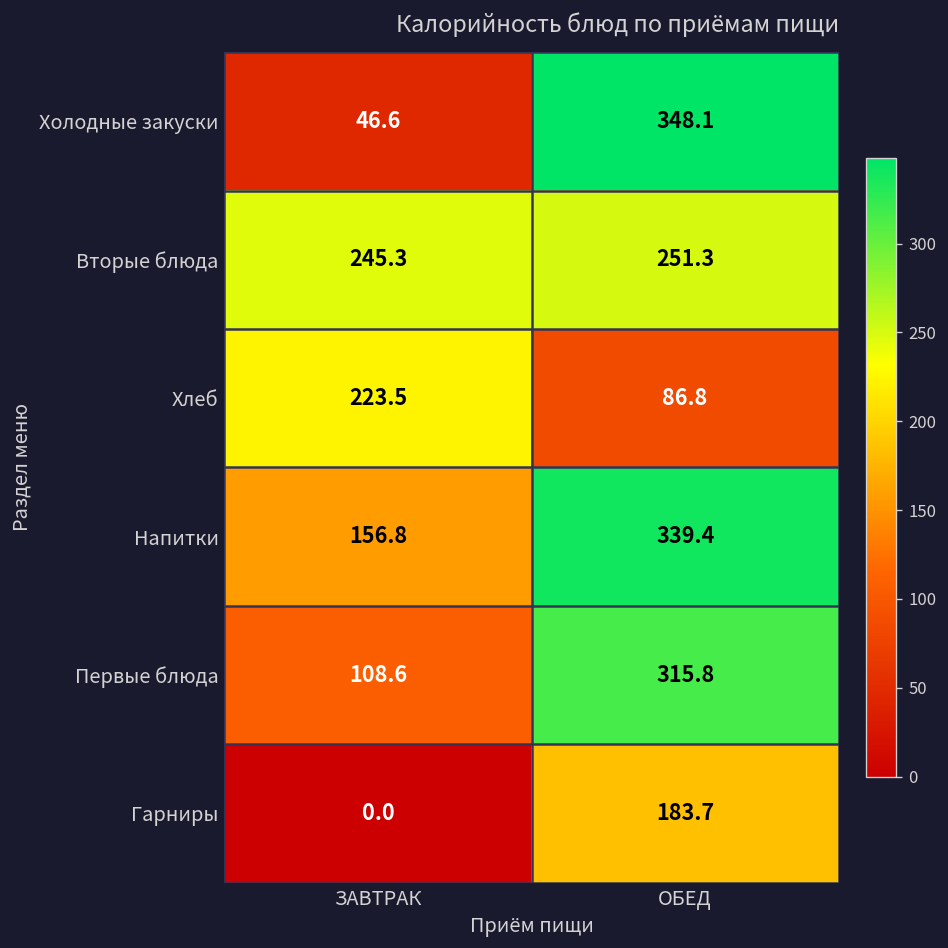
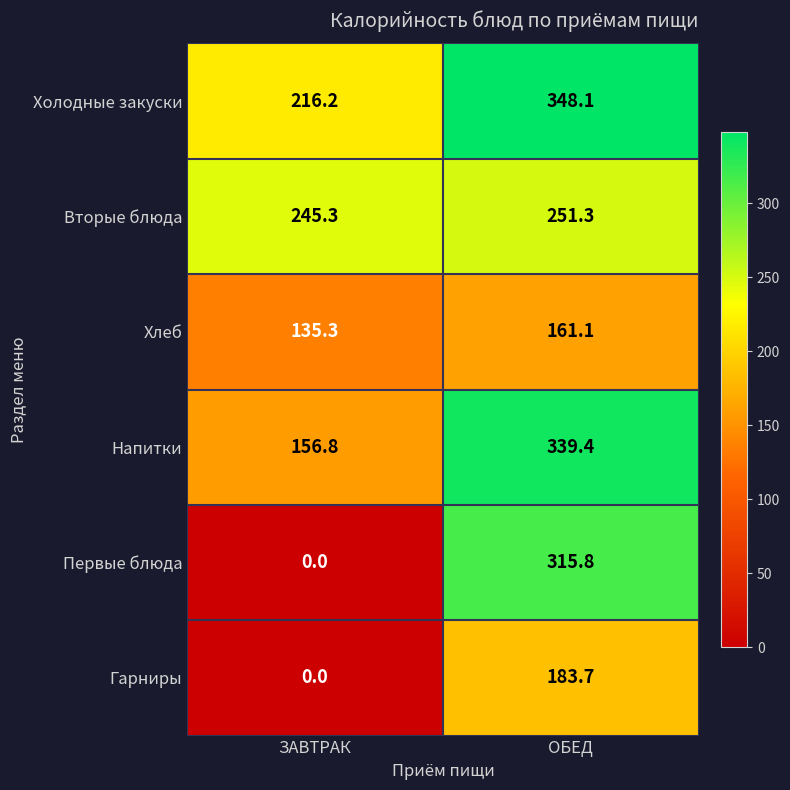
Холодные закуски, ЗАВТРАК: 46.6 -> 216.2
Хлеб, ЗАВТРАК: 223.5 -> 135.3
Хлеб, ОБЕД: 86.8 -> 161.1
Первые блюда, ЗАВТРАК: 108.6 -> 0.0
